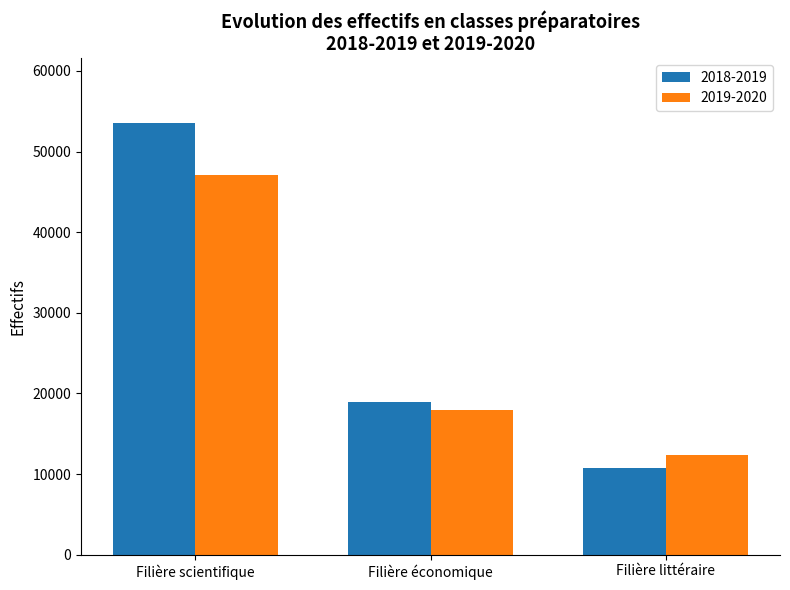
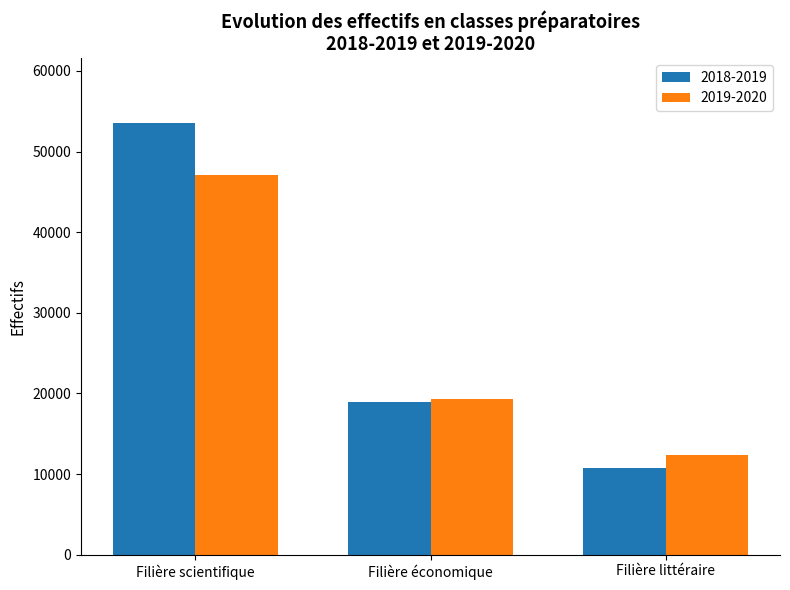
2019-2020, Filière économique: 18000 -> 19000
